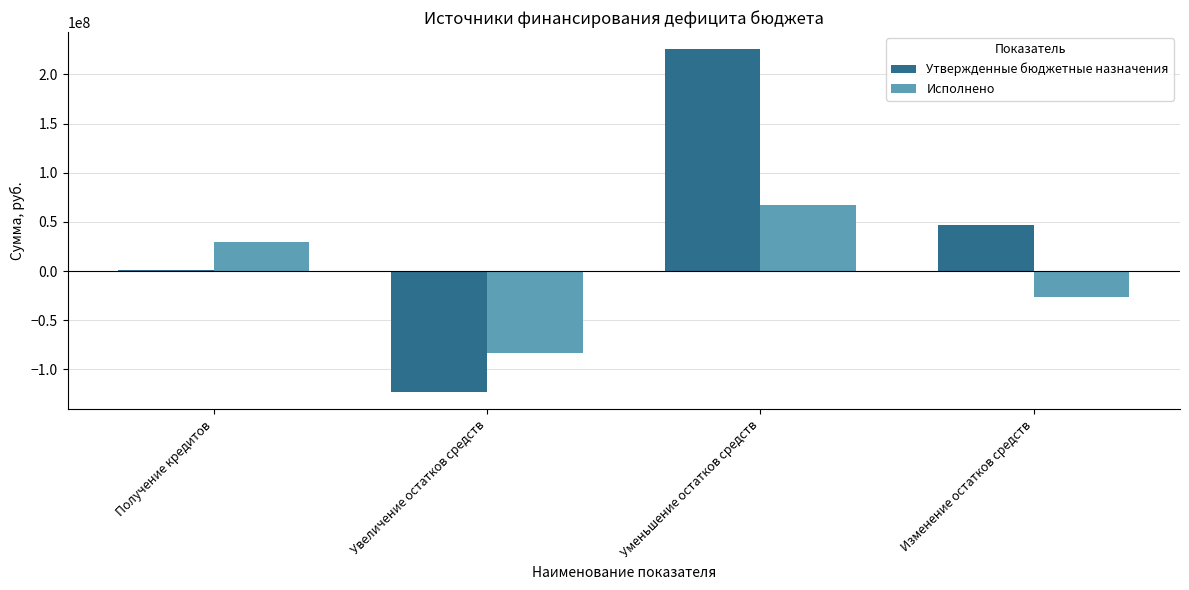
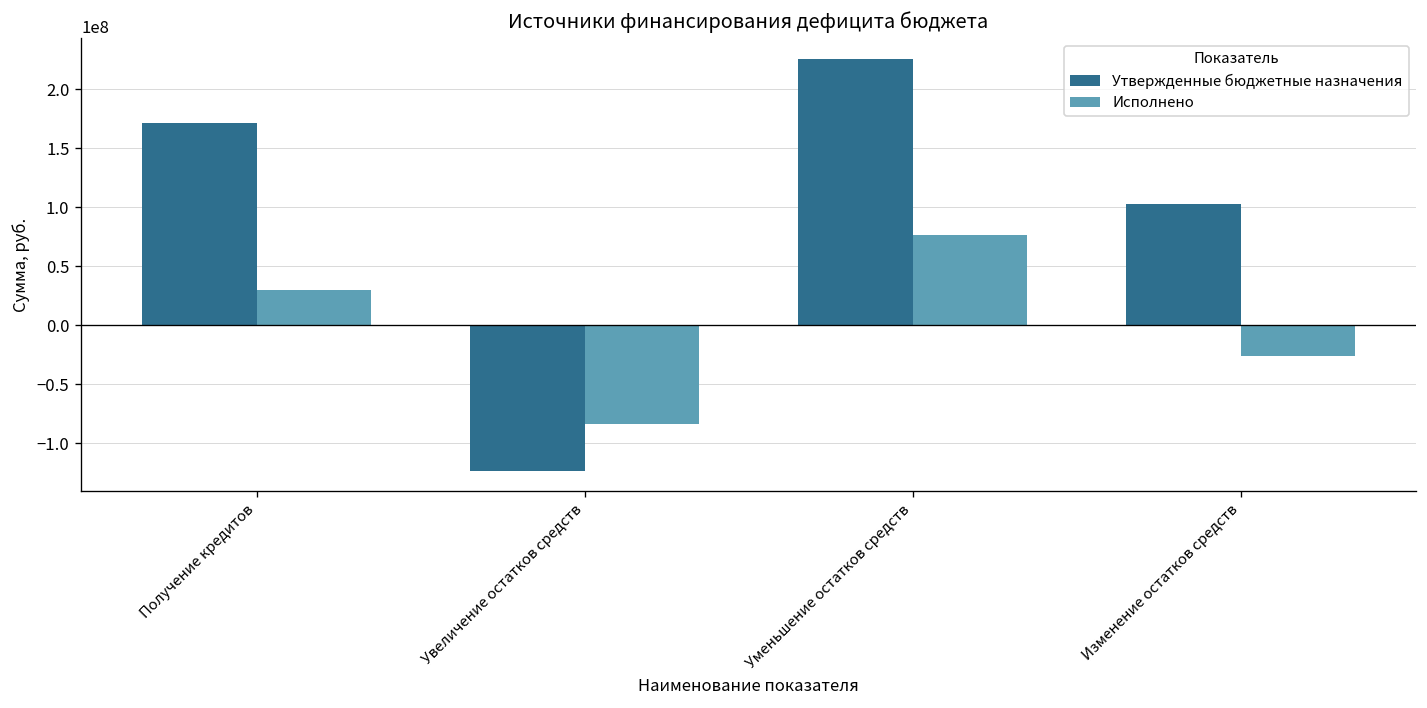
Утвержденные бюджетные назначения, Получение кредитов: 0 -> 170000000
Исполнено, Уменьшение остатков средств: 70000000 -> 80000000
Утвержденные бюджетные назначения, Изменение остатков средств: 50000000 -> 100000000
